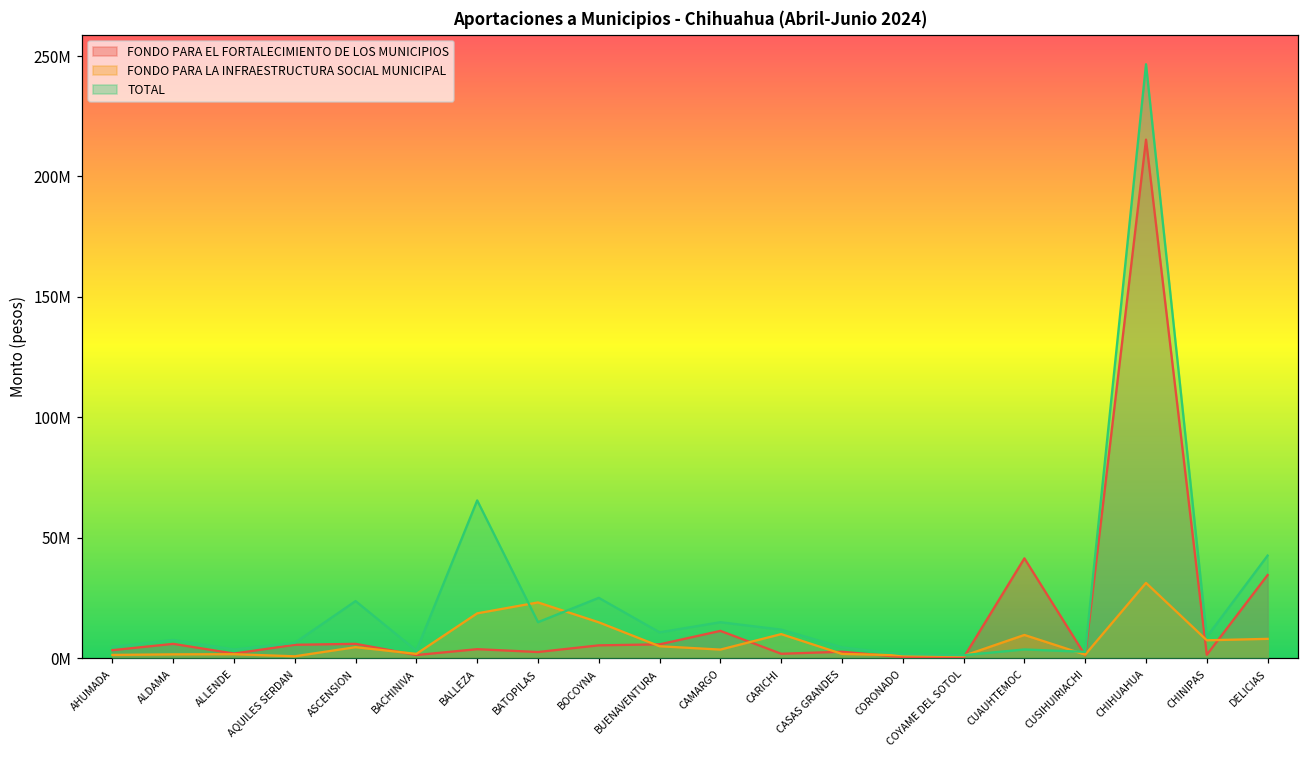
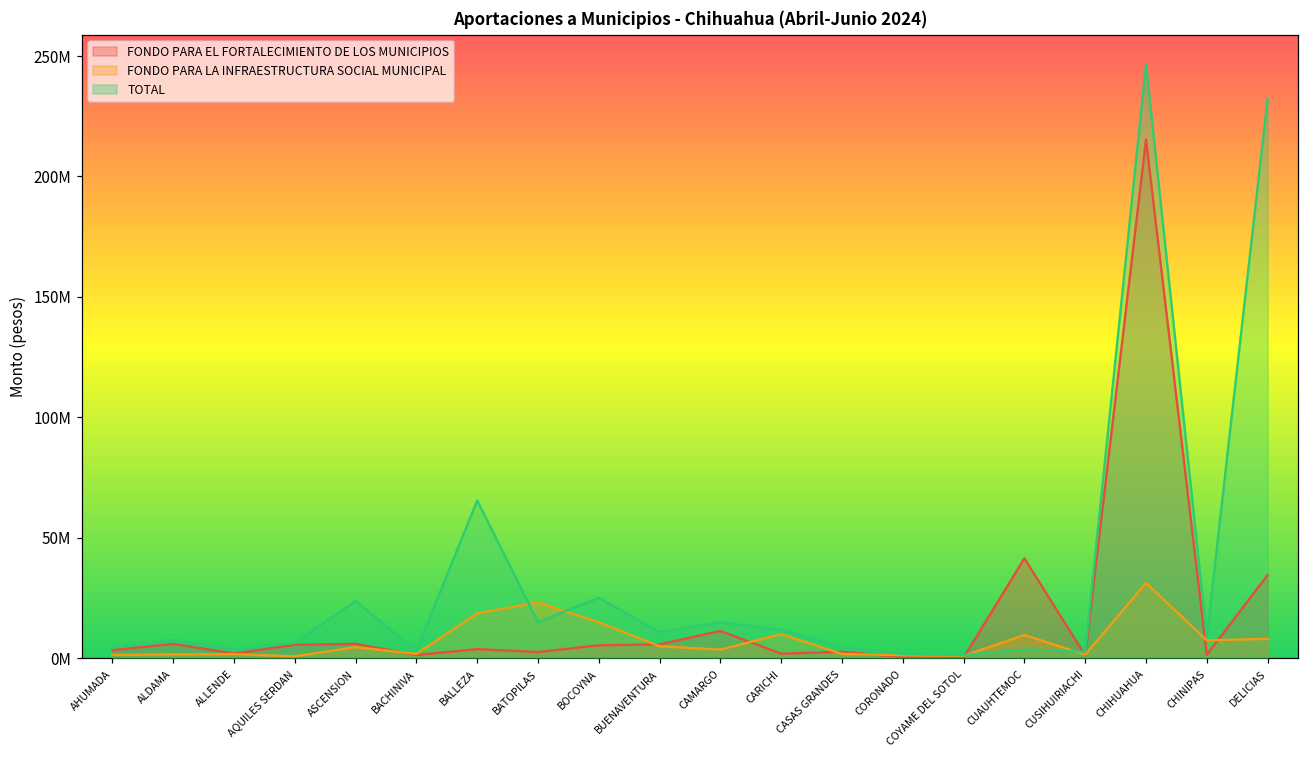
TOTAL, DELICIAS: 43000000 -> 232000000
